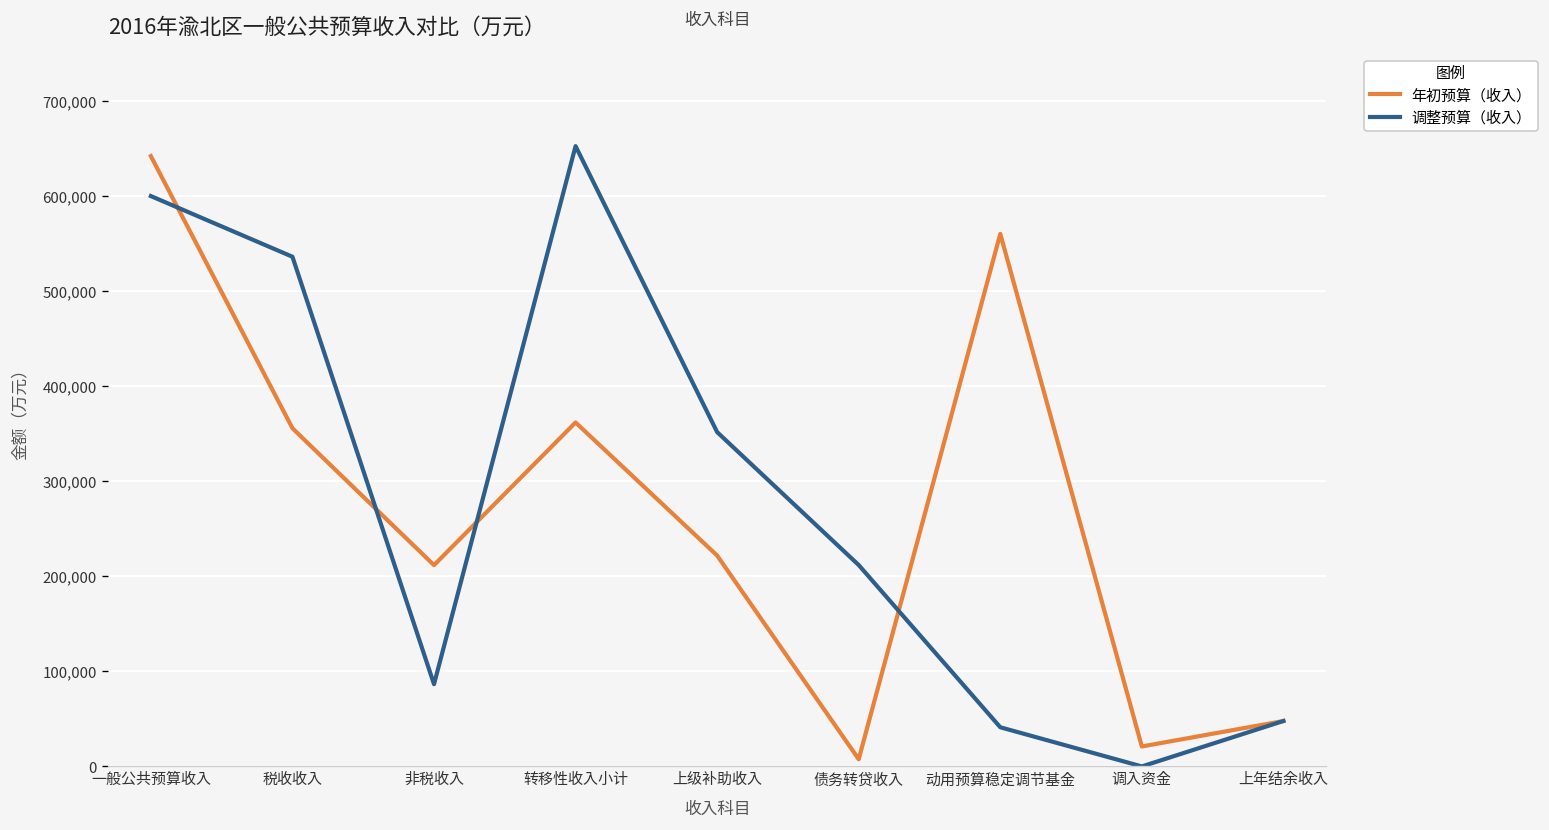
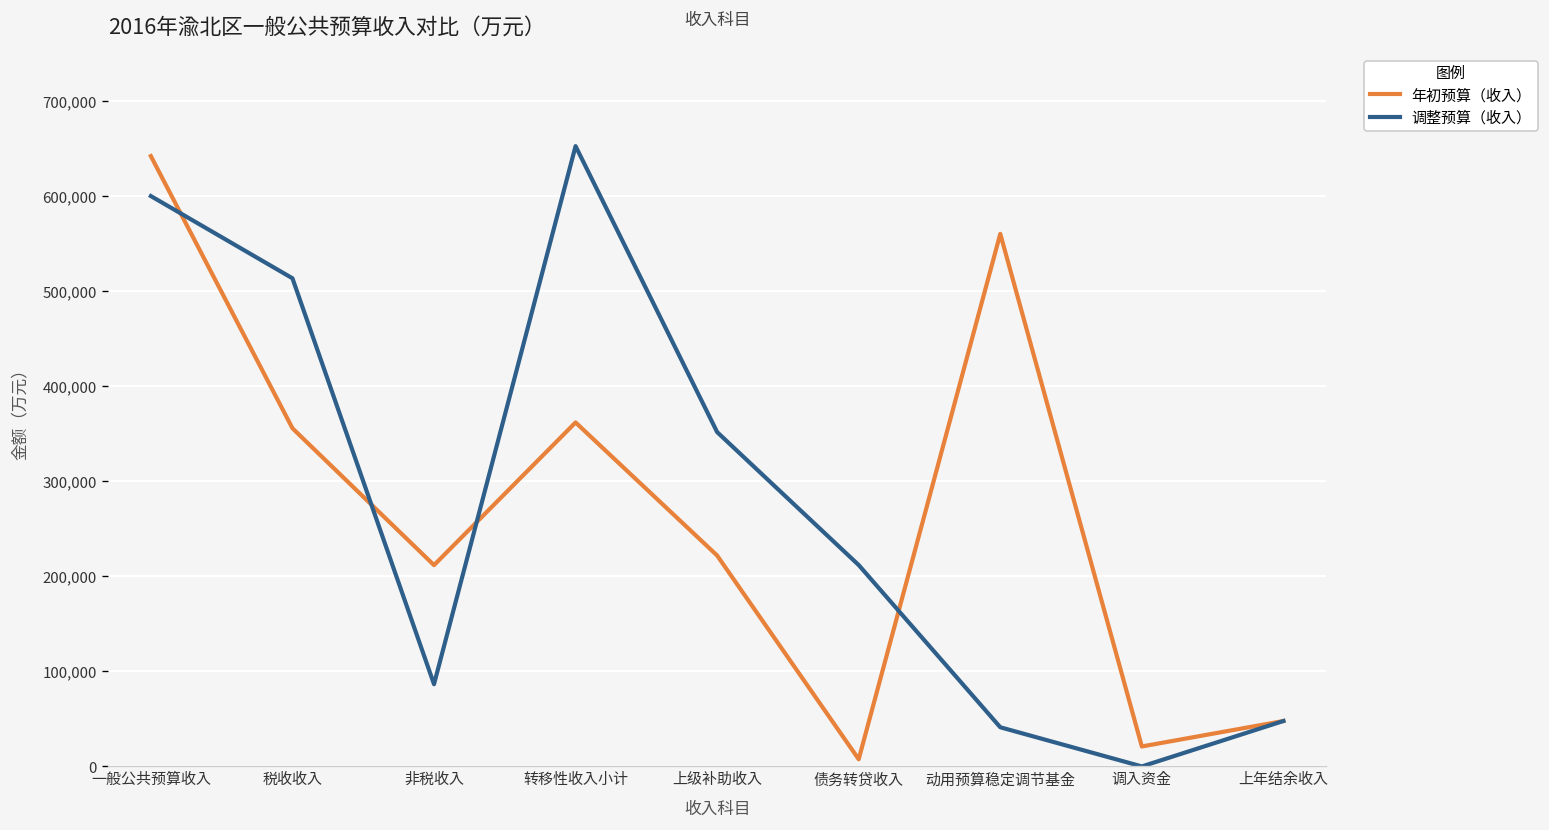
调整预算（收入）, 税收收入: 540,000 -> 510,000
